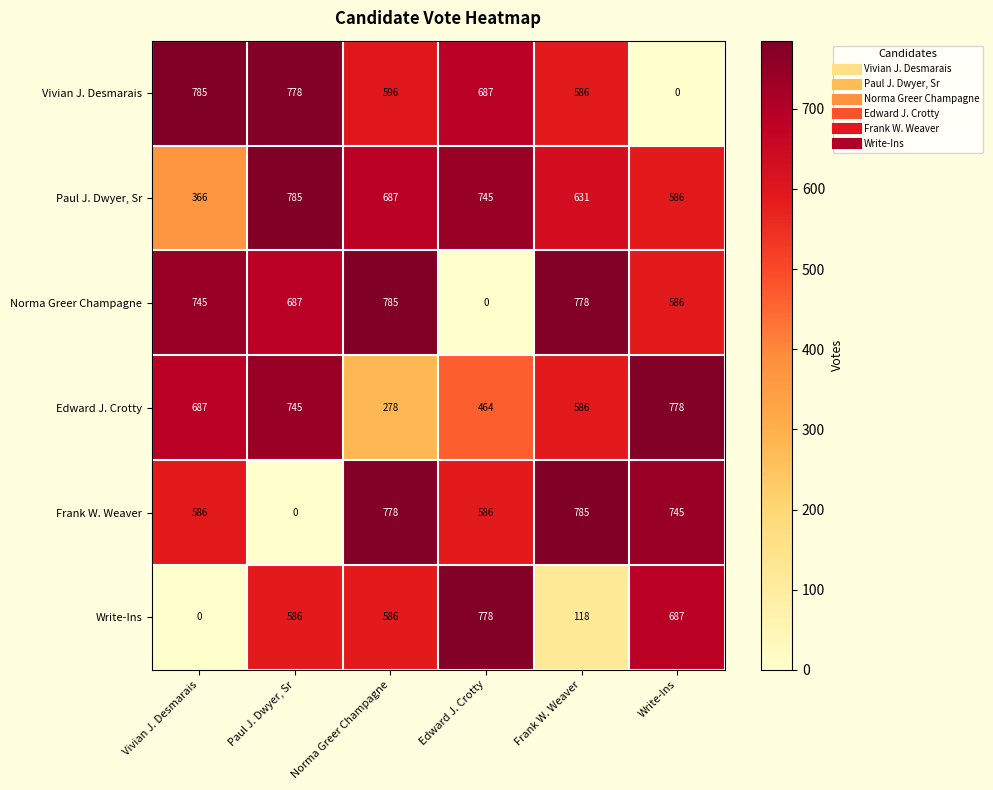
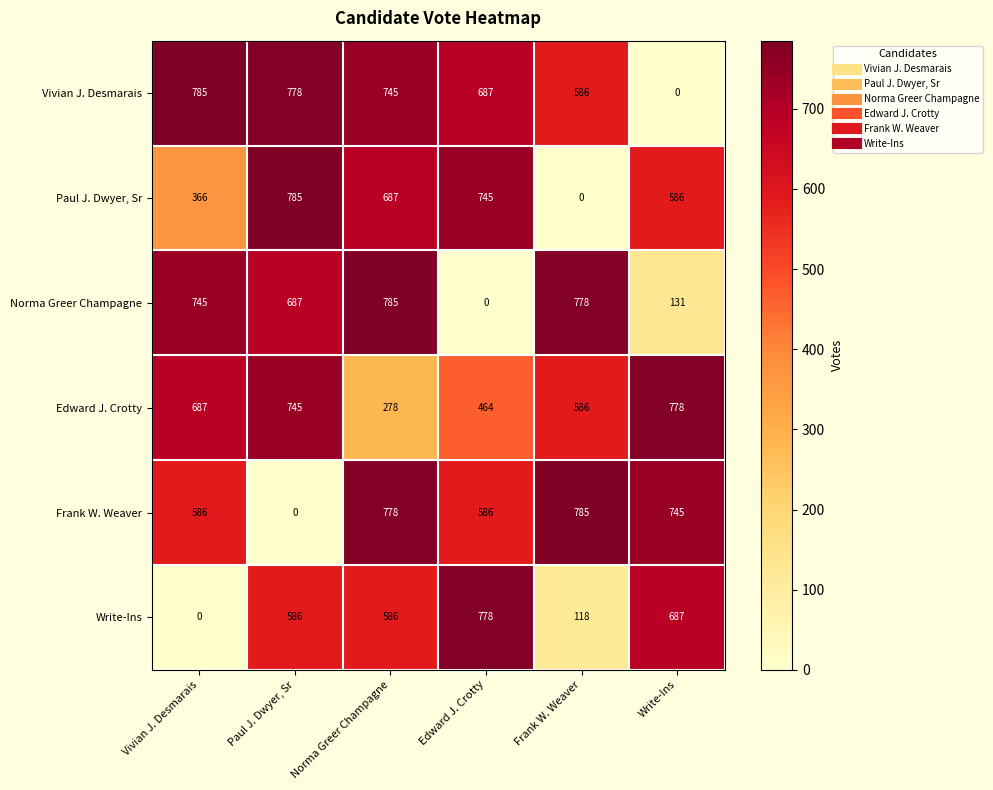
Vivian J. Desmarais, Norma Greer Champagne: 596 -> 745
Paul J. Dwyer, Sr, Frank W. Weaver: 631 -> 0
Norma Greer Champagne, Write-Ins: 586 -> 131
